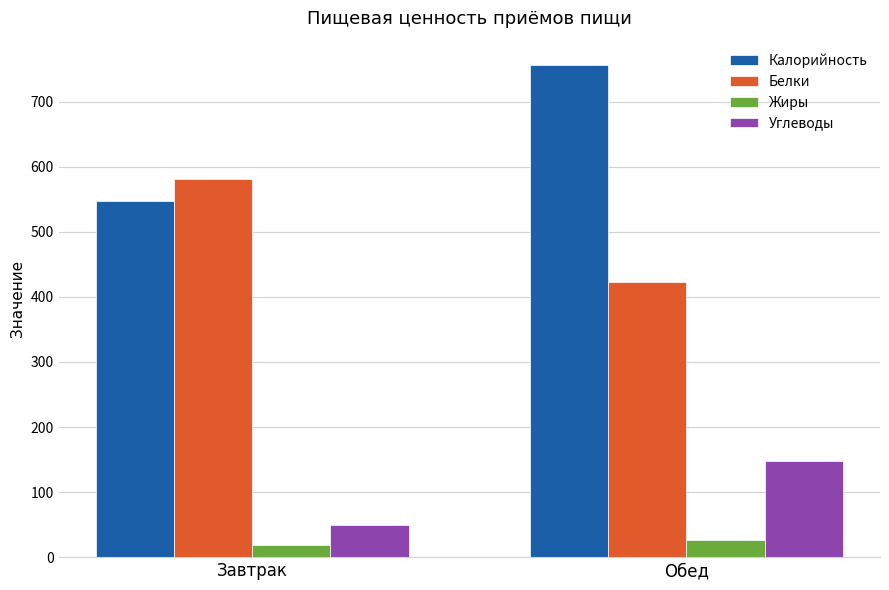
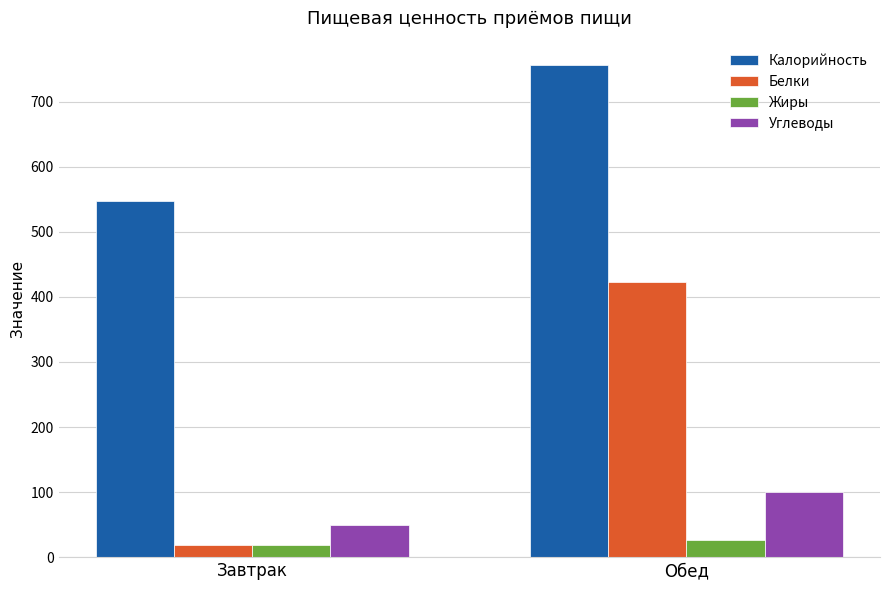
Белки, Завтрак: 580 -> 20
Углеводы, Обед: 150 -> 100
